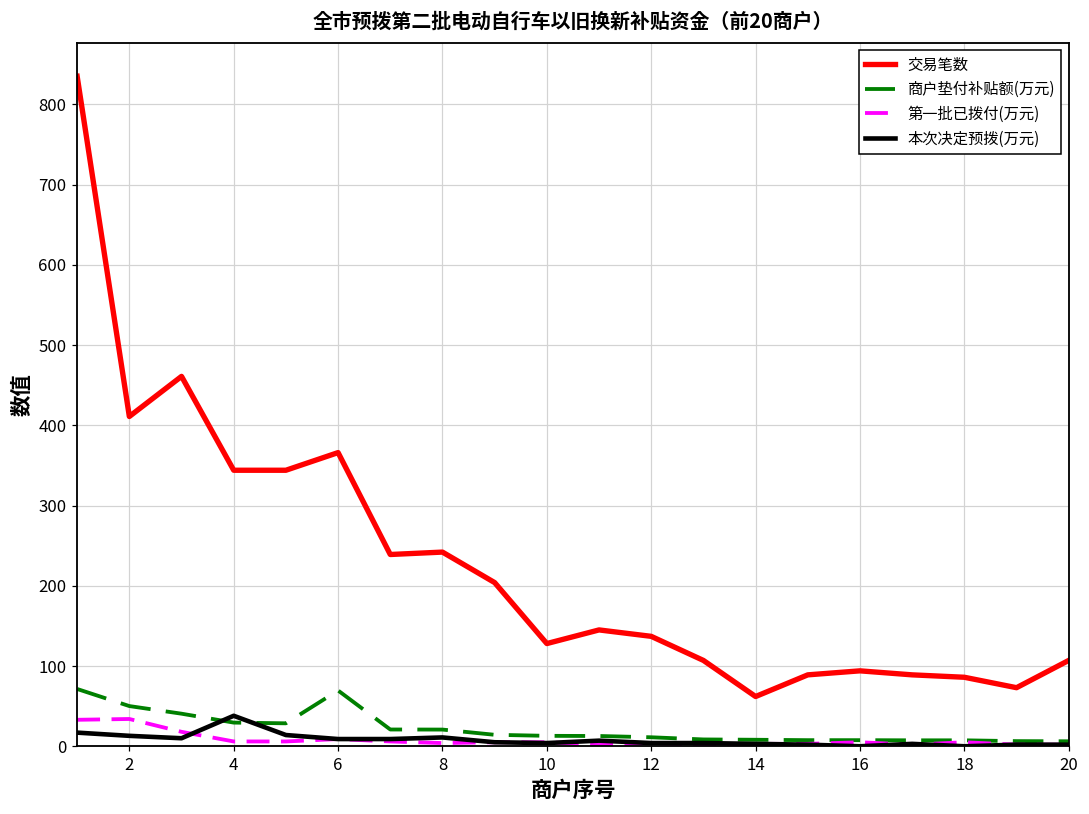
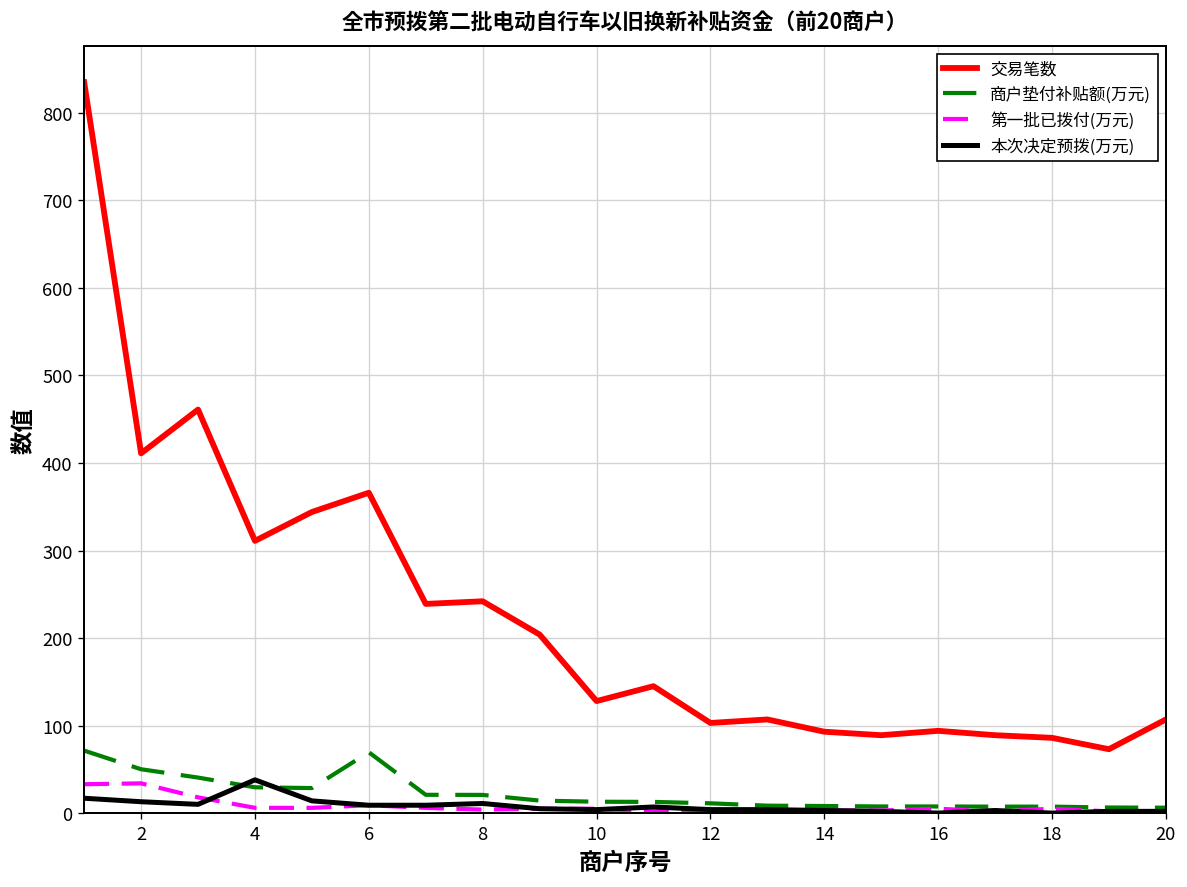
交易笔数, 4: 340 -> 310
交易笔数, 12: 140 -> 100
交易笔数, 14: 60 -> 90
